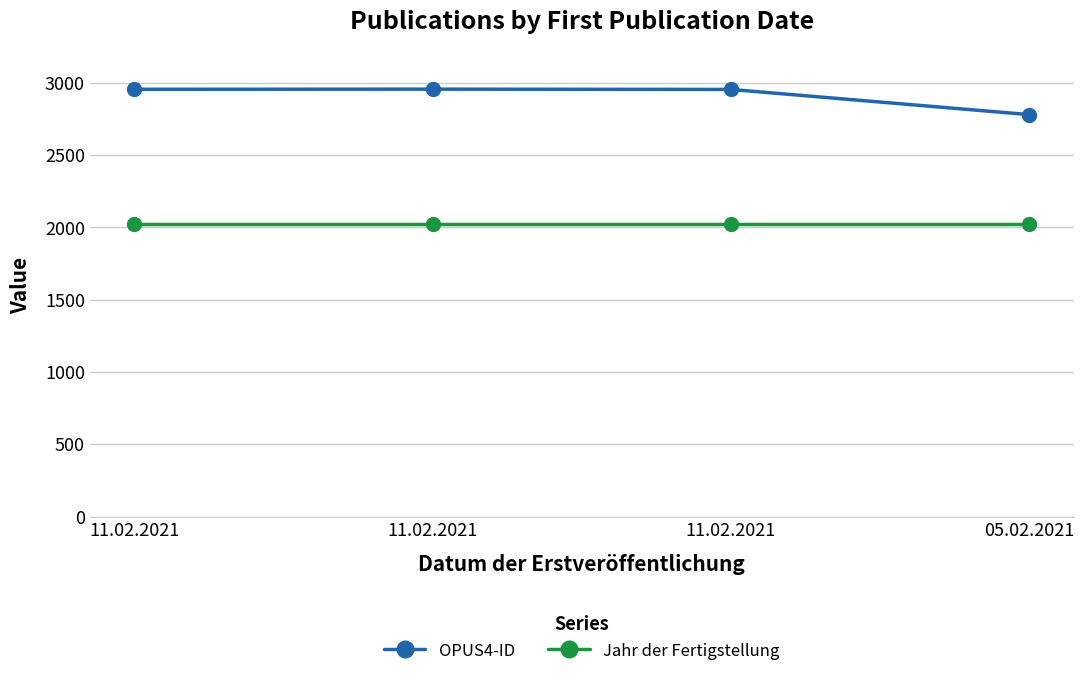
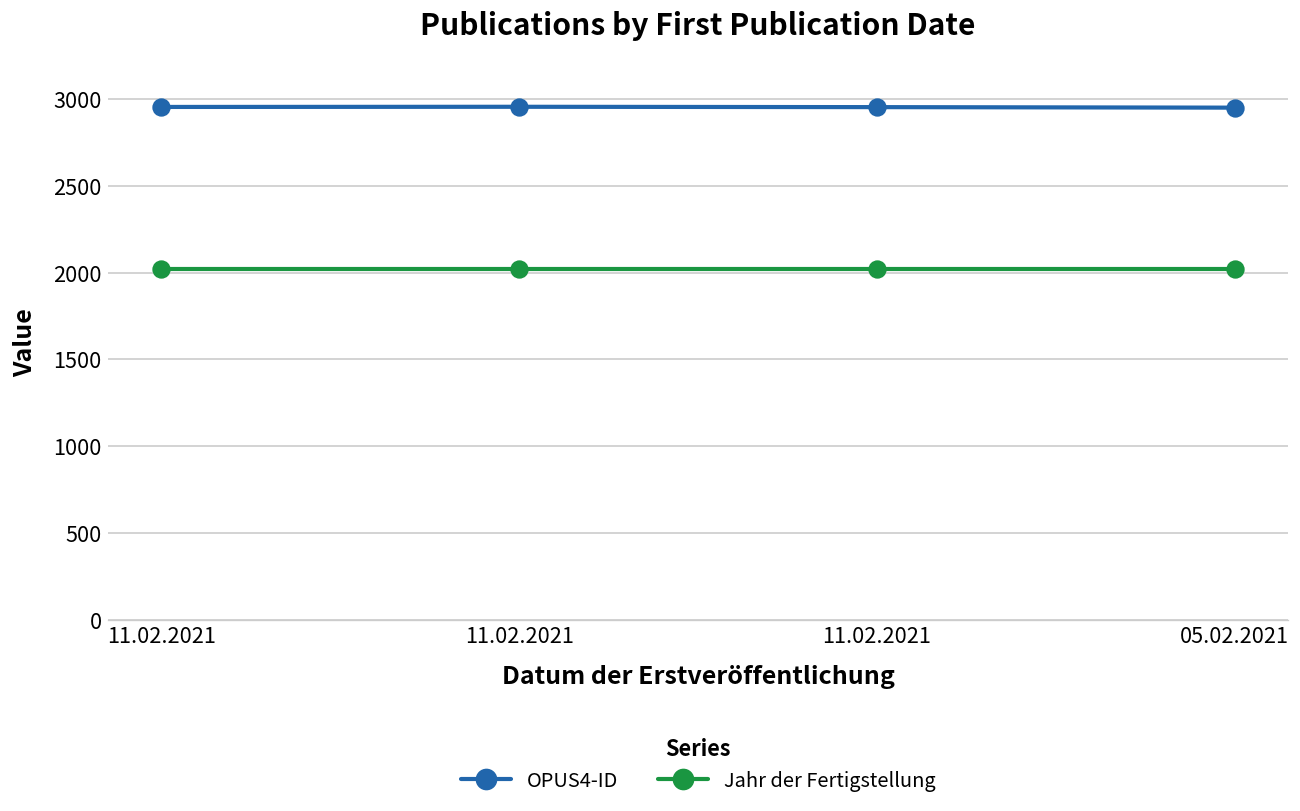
OPUS4-ID, 05.02.2021: 2780 -> 2950
